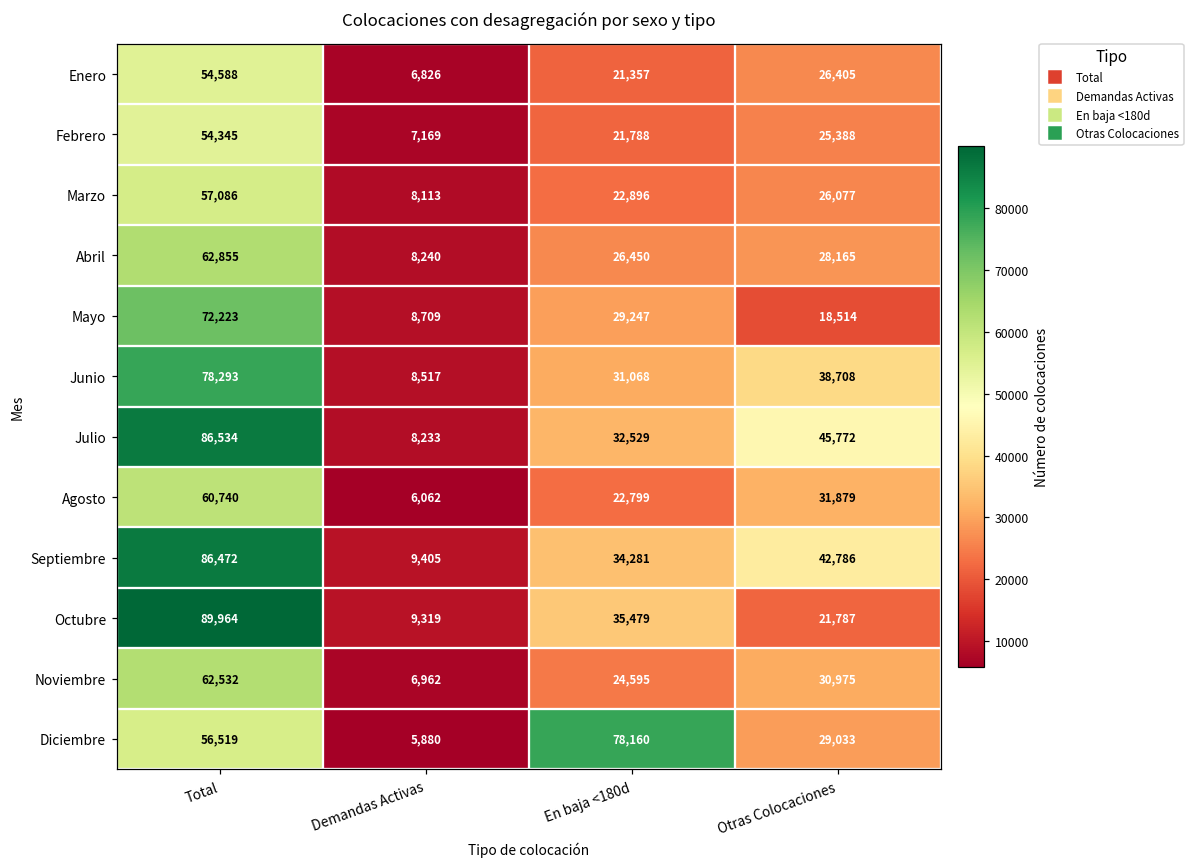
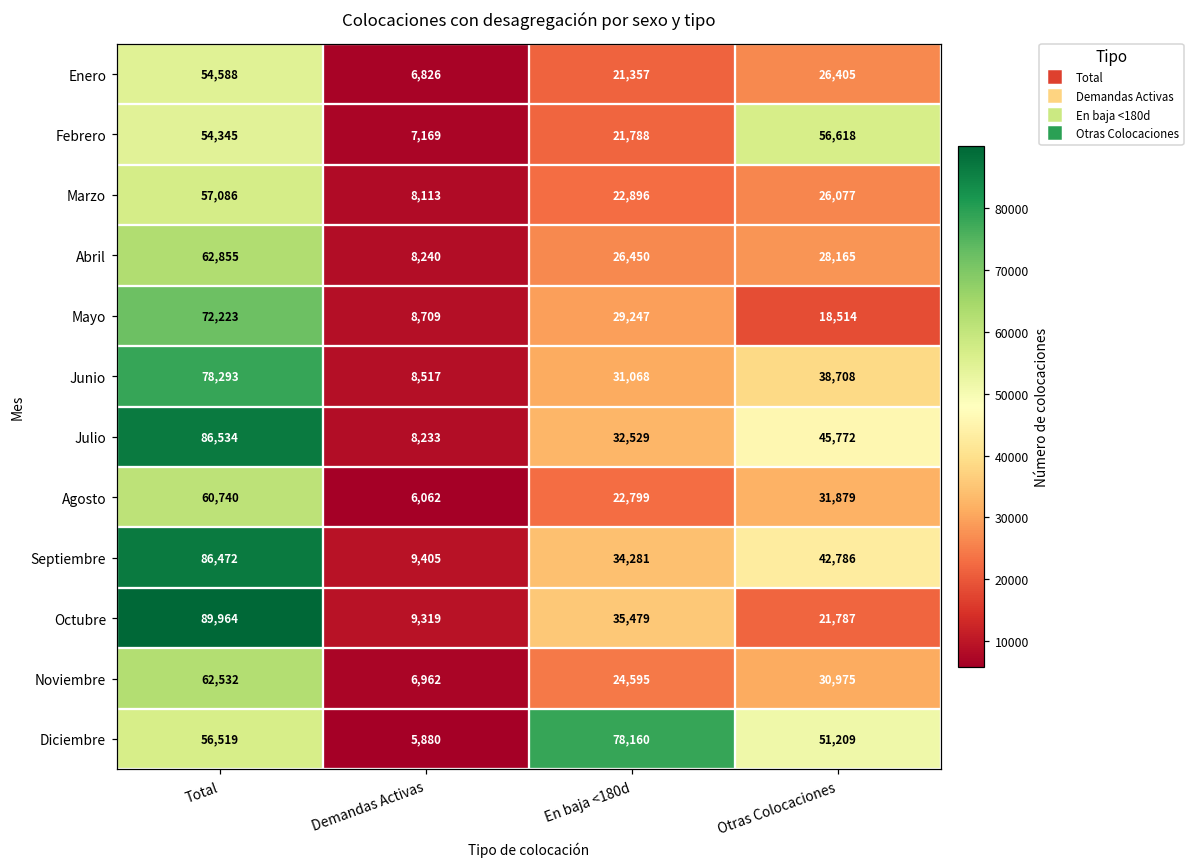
Febrero, Otras Colocaciones: 25,388 -> 56,618
Diciembre, Otras Colocaciones: 29,033 -> 51,209
